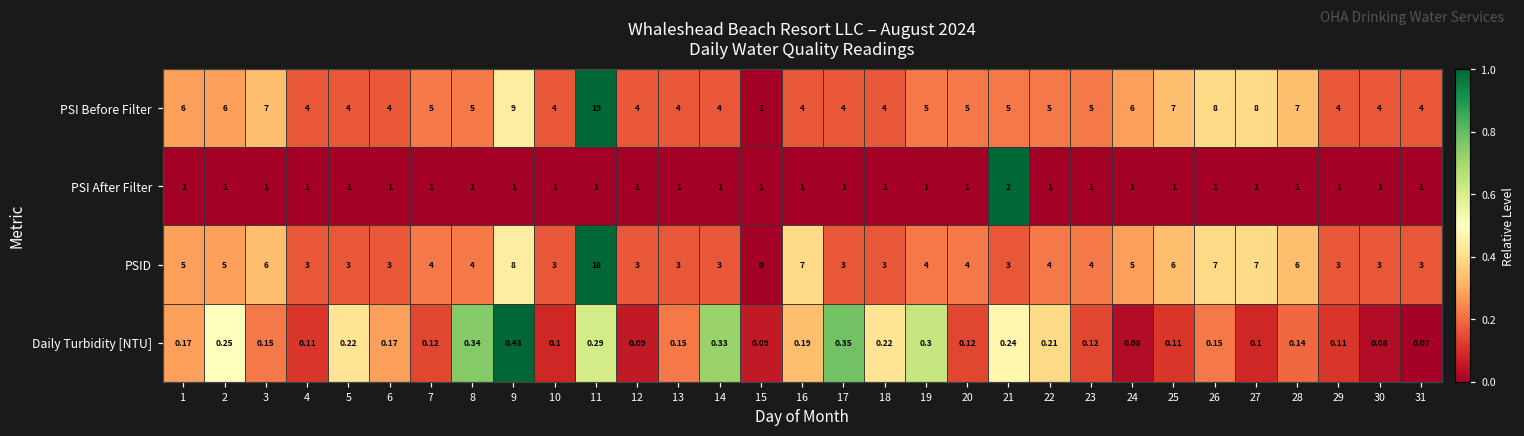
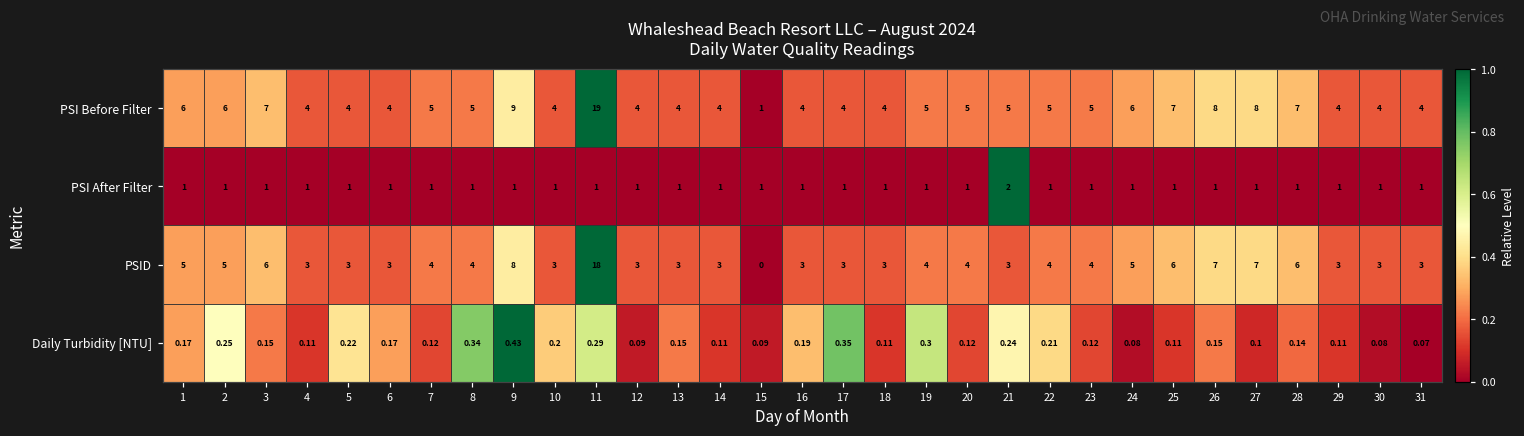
PSID, 16: 7 -> 3
Daily Turbidity [NTU], 10: 0.1 -> 0.2
Daily Turbidity [NTU], 14: 0.33 -> 0.11
Daily Turbidity [NTU], 18: 0.22 -> 0.11
